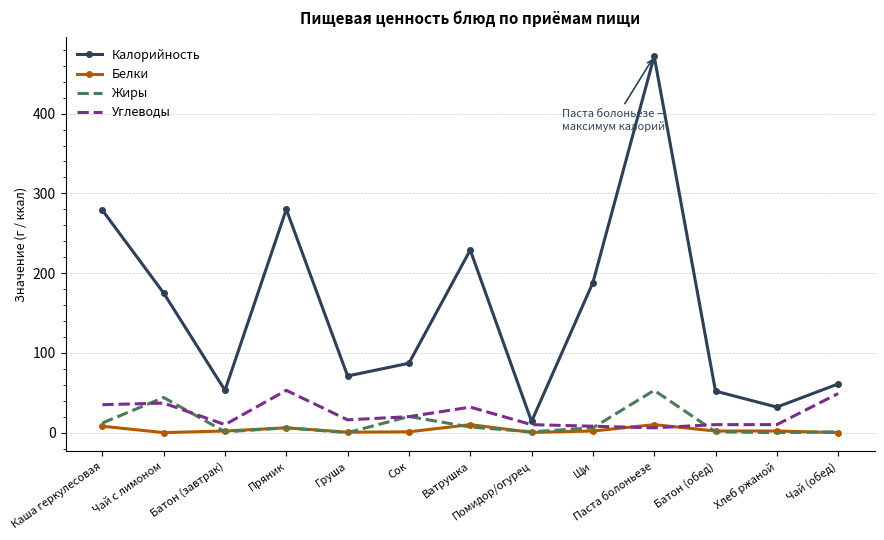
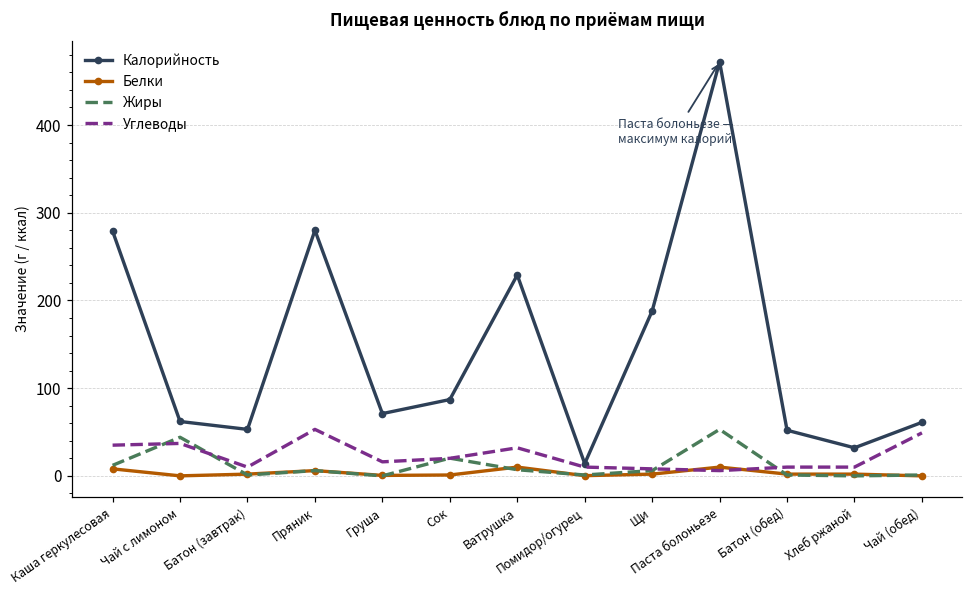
Калорийность, Чай с лимоном: 180 -> 60
